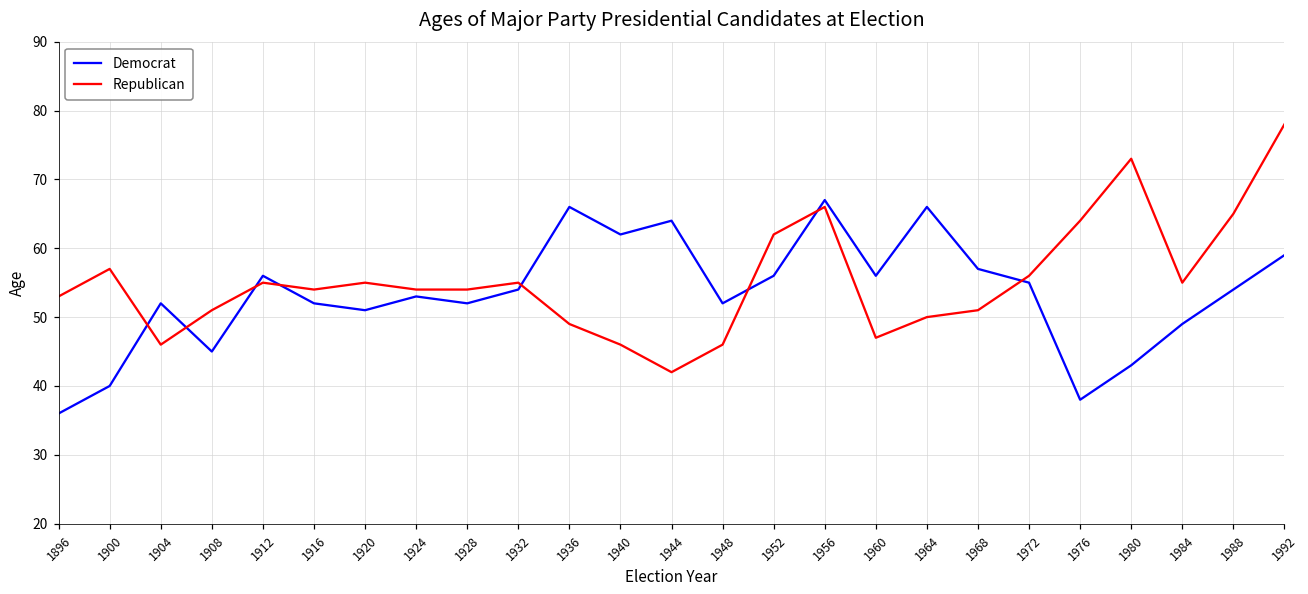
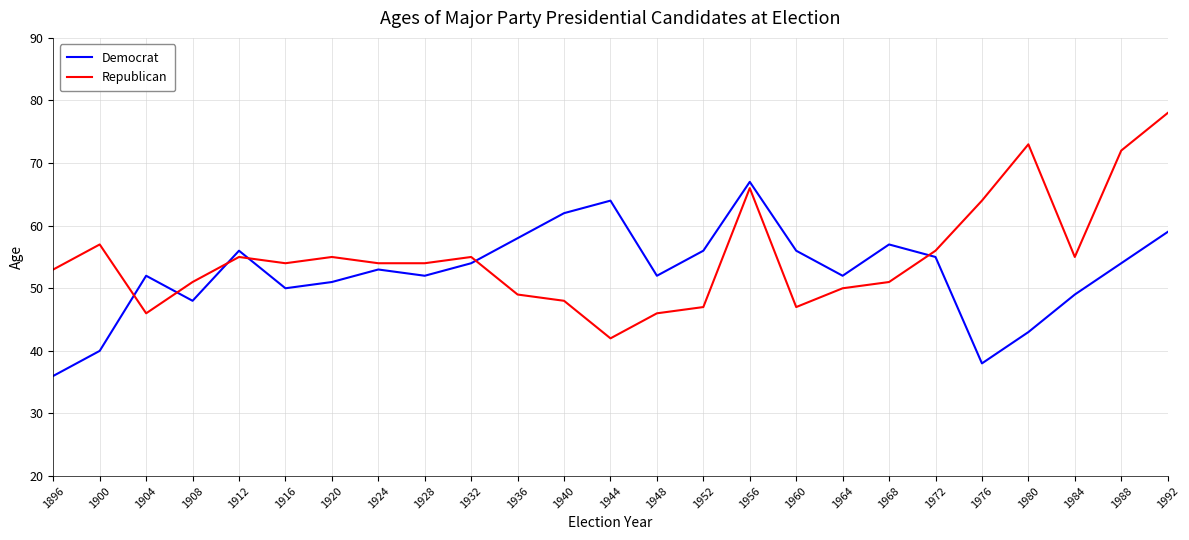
Democrat, 1908: 45 -> 48
Democrat, 1916: 52 -> 50
Democrat, 1936: 66 -> 58
Republican, 1940: 46 -> 48
Republican, 1952: 62 -> 47
Democrat, 1964: 66 -> 52
Republican, 1988: 65 -> 72
